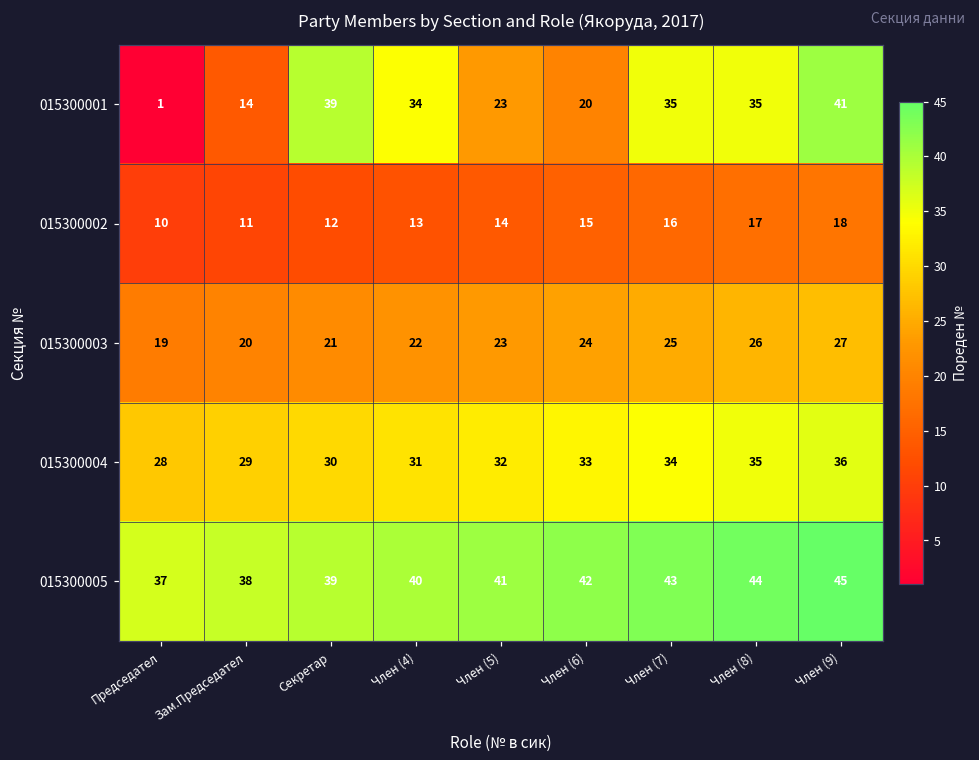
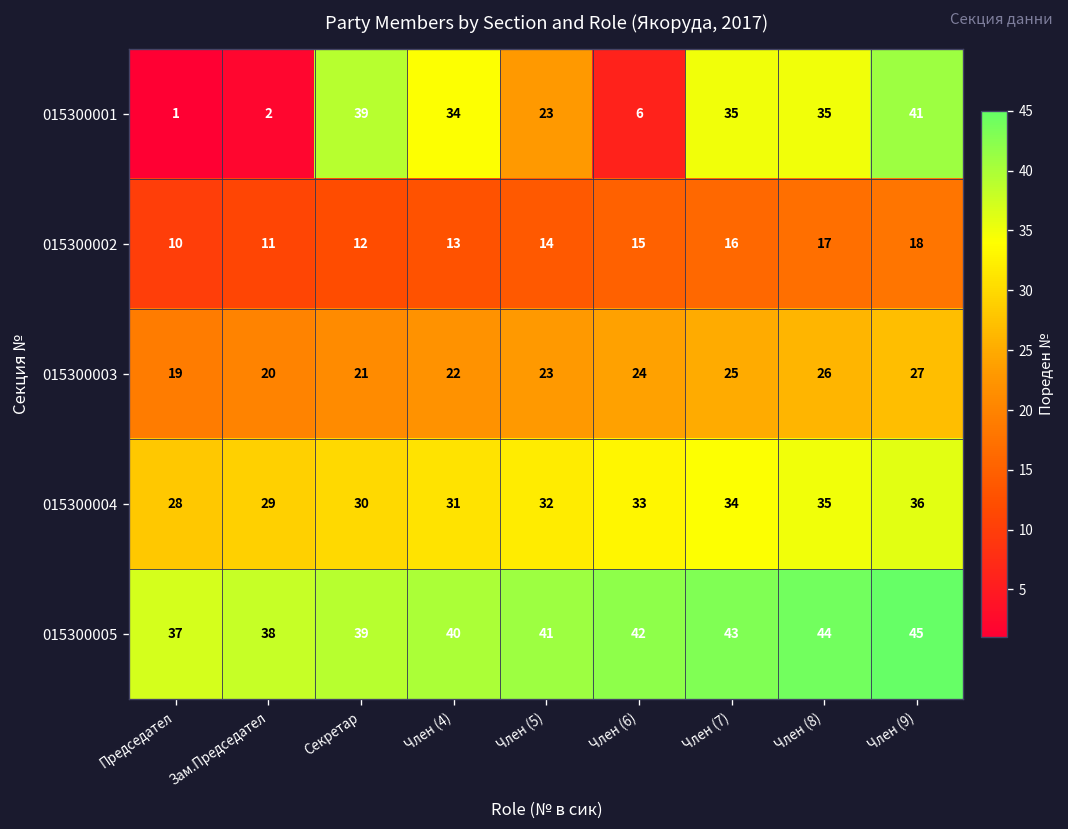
015300001, Зам.Председател: 14 -> 2
015300001, Член (6): 20 -> 6
